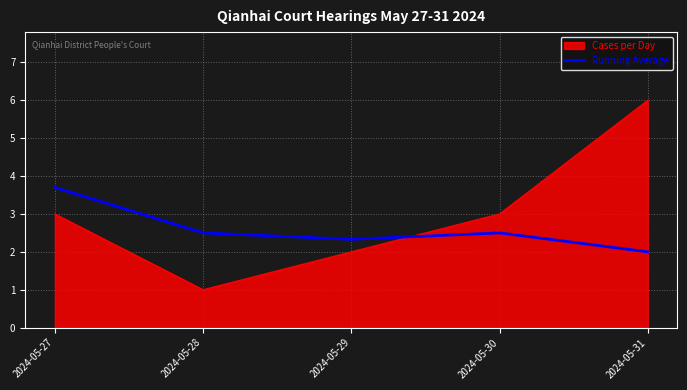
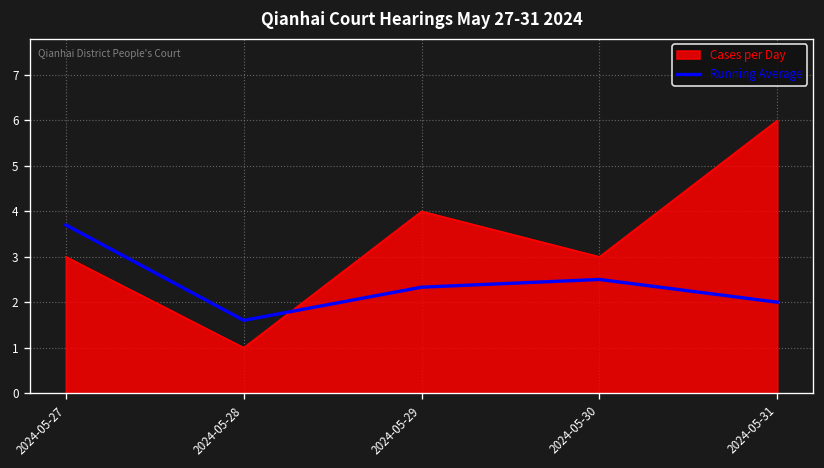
Running Average, 2024-05-28: 2.5 -> 1.6
Cases per Day, 2024-05-29: 2 -> 4
